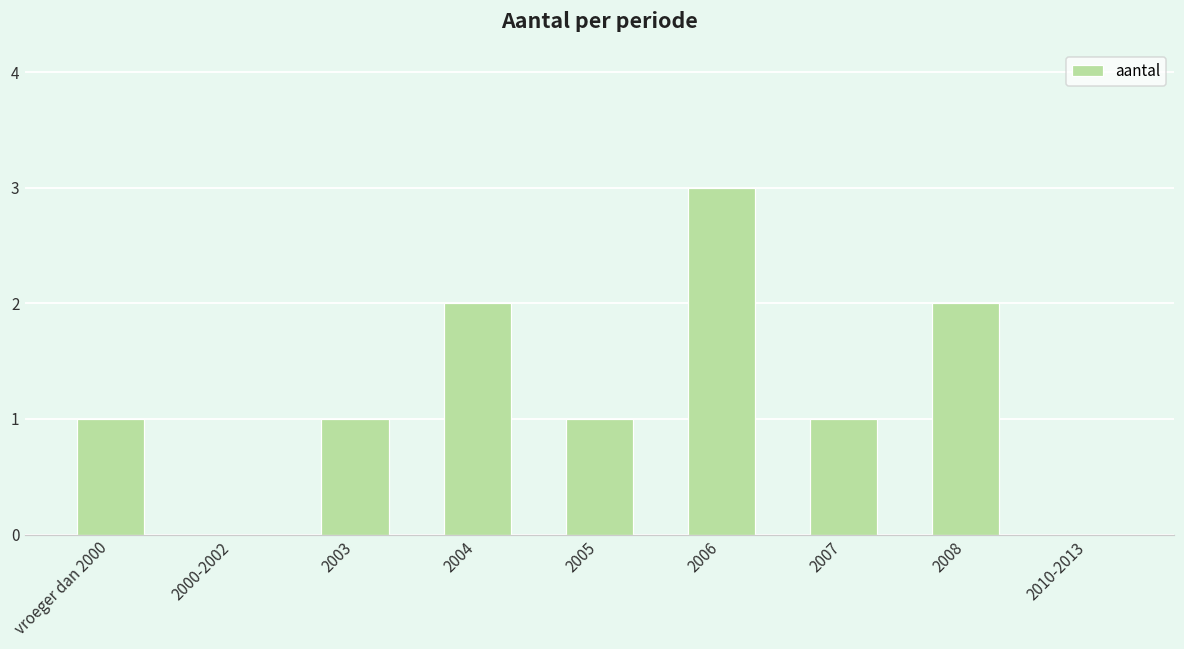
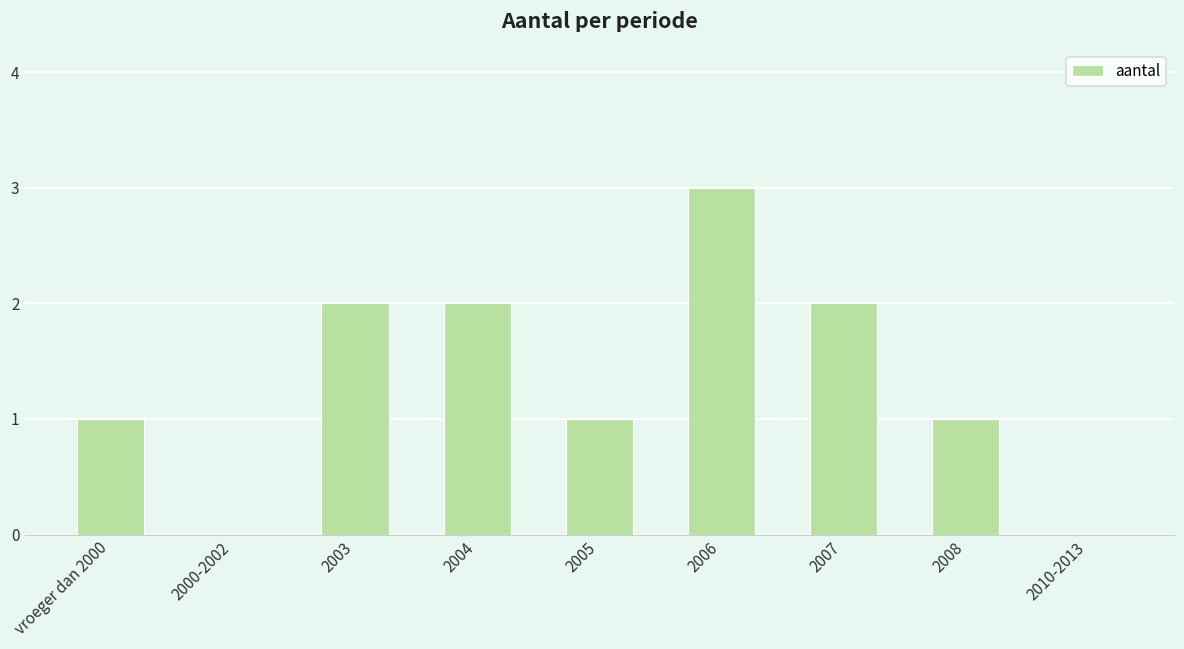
2003: 1 -> 2
2007: 1 -> 2
2008: 2 -> 1
